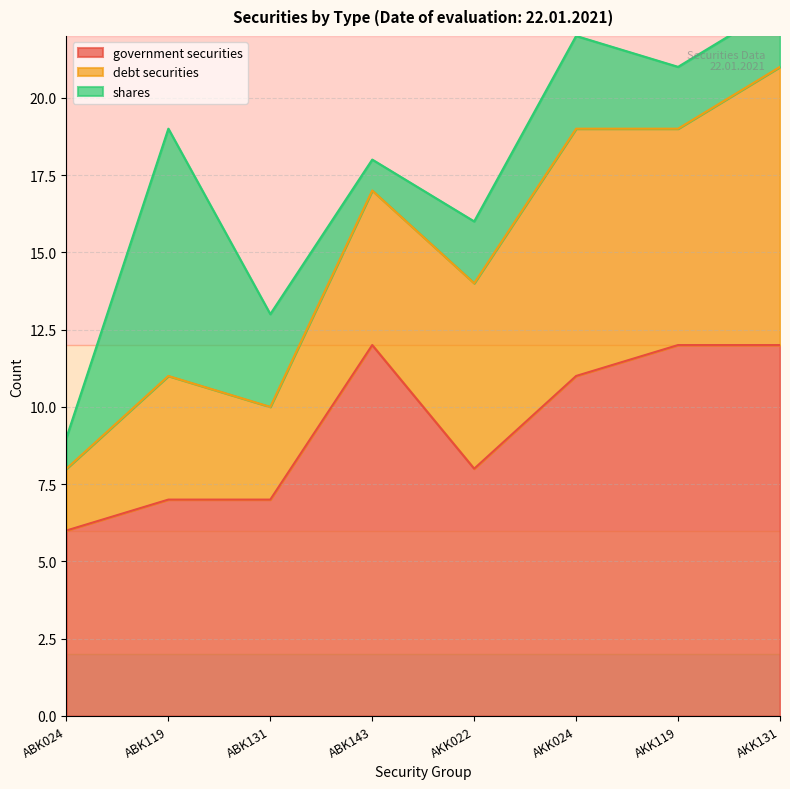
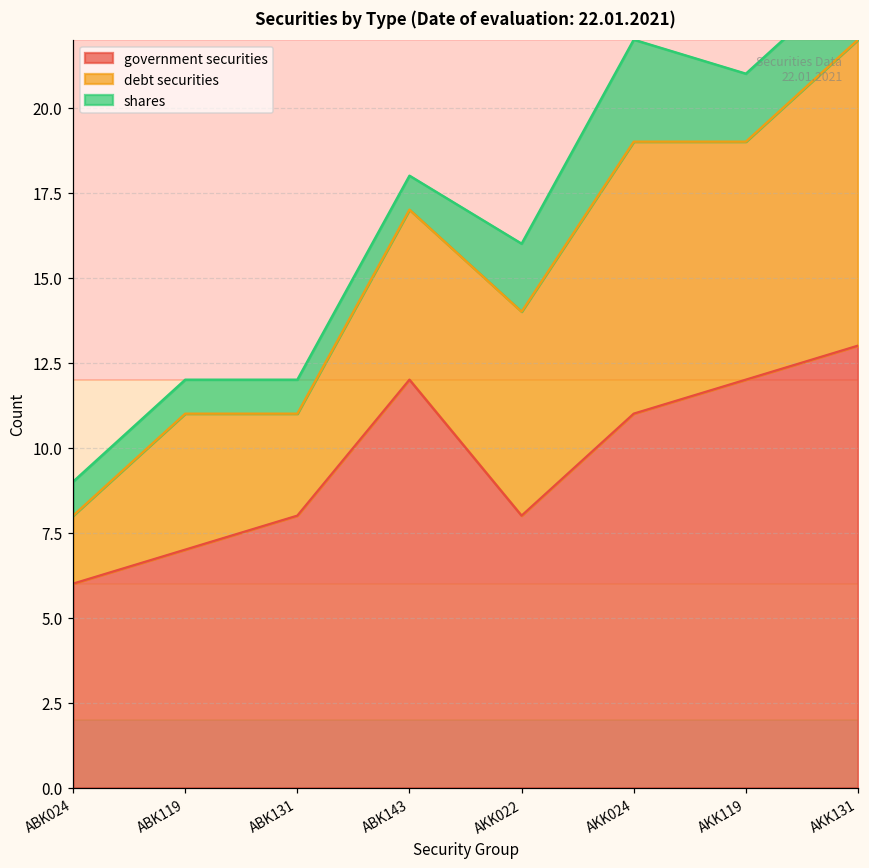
shares, ABK119: 8 -> 1
government securities, ABK131: 7 -> 8
shares, ABK131: 3 -> 1
government securities, AKK131: 12 -> 13
